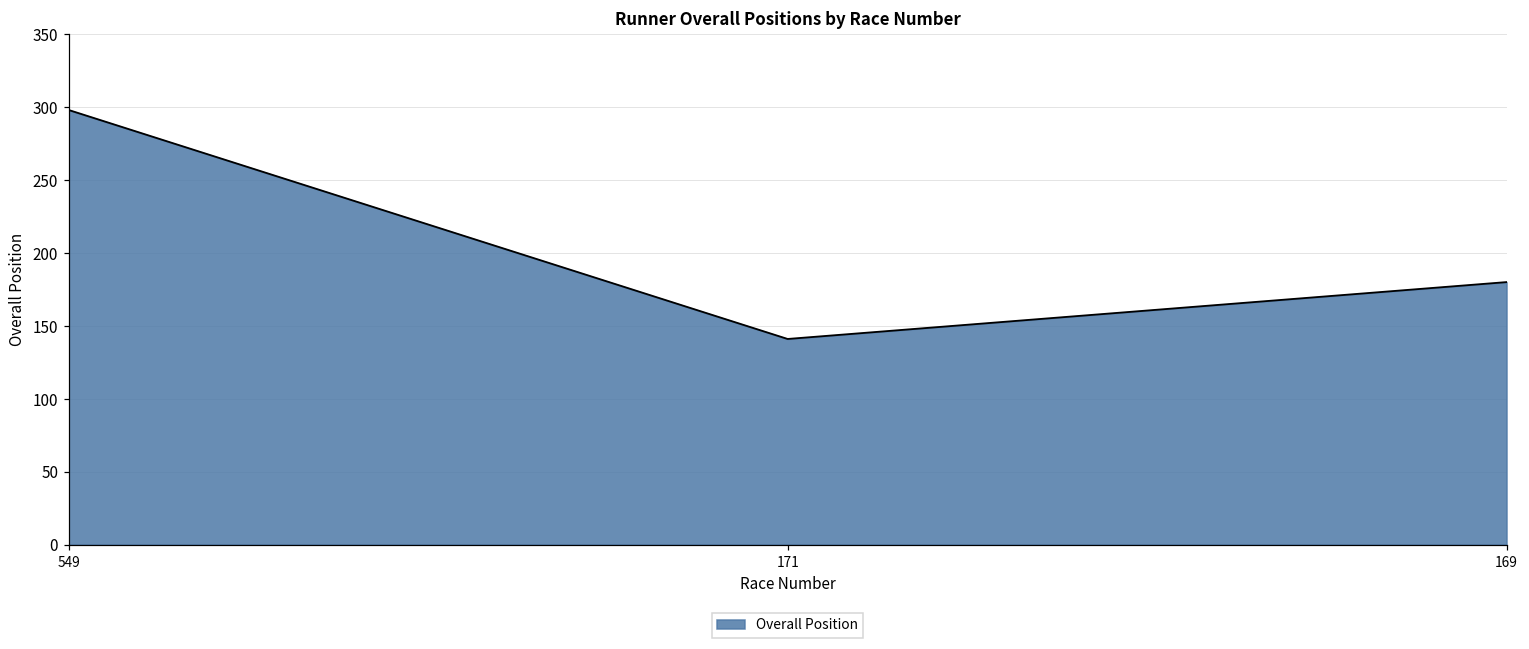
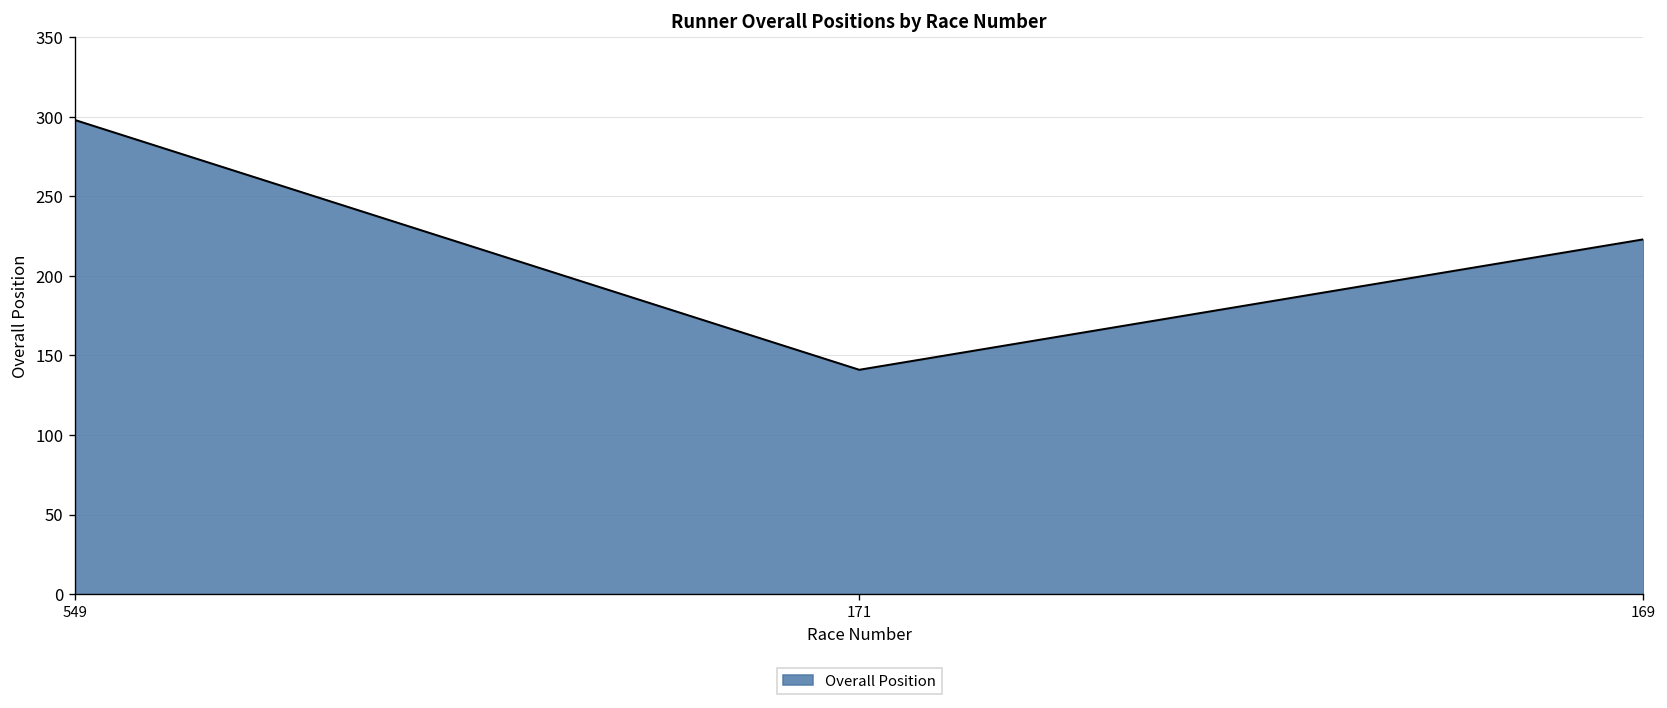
169: 180 -> 223
